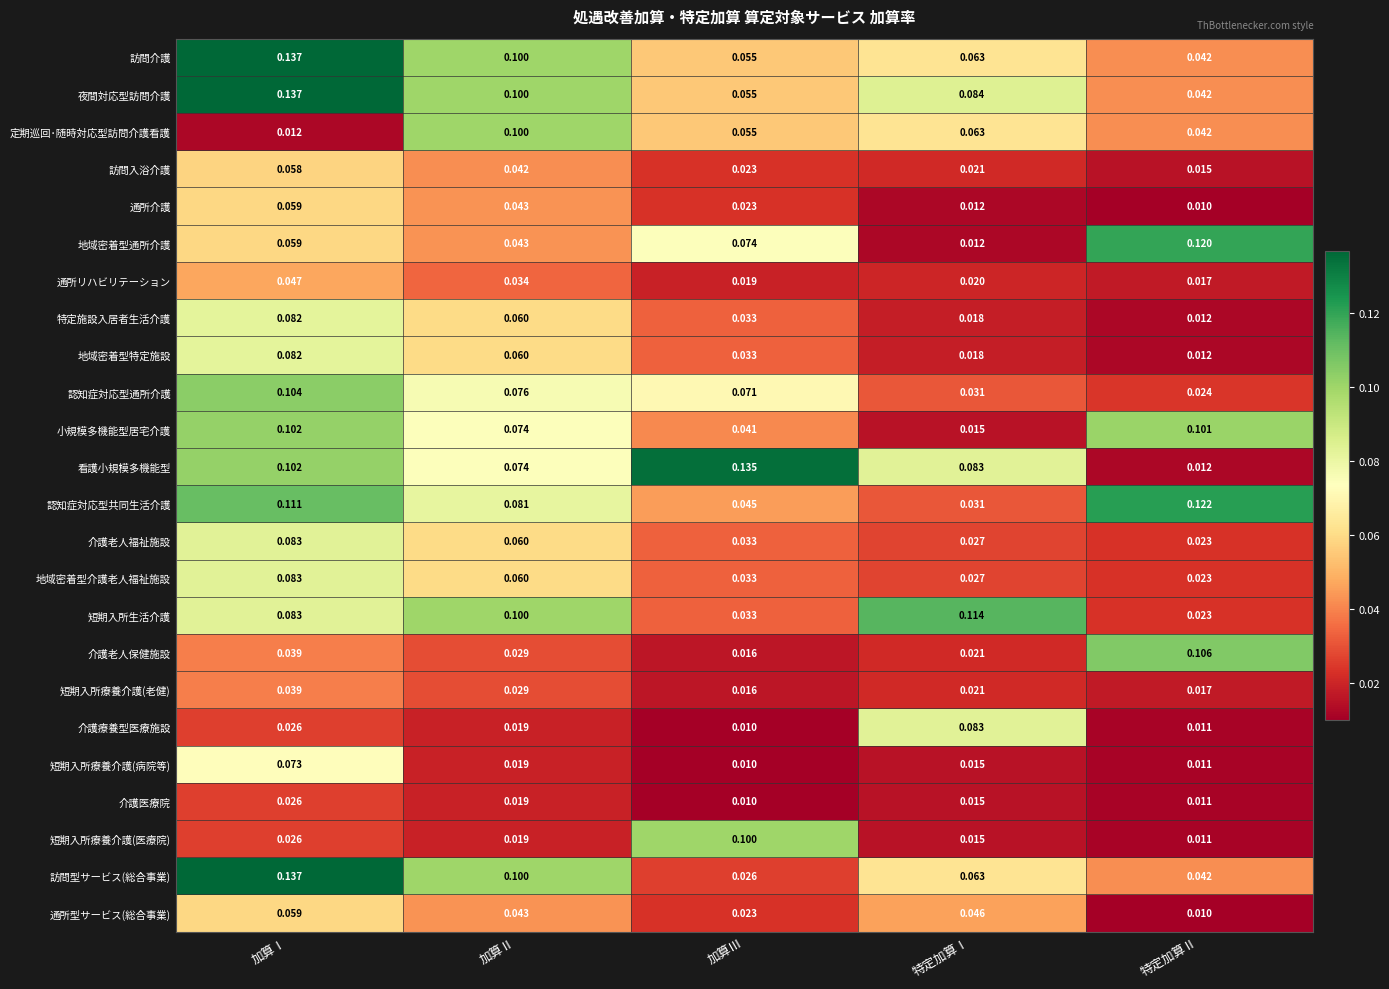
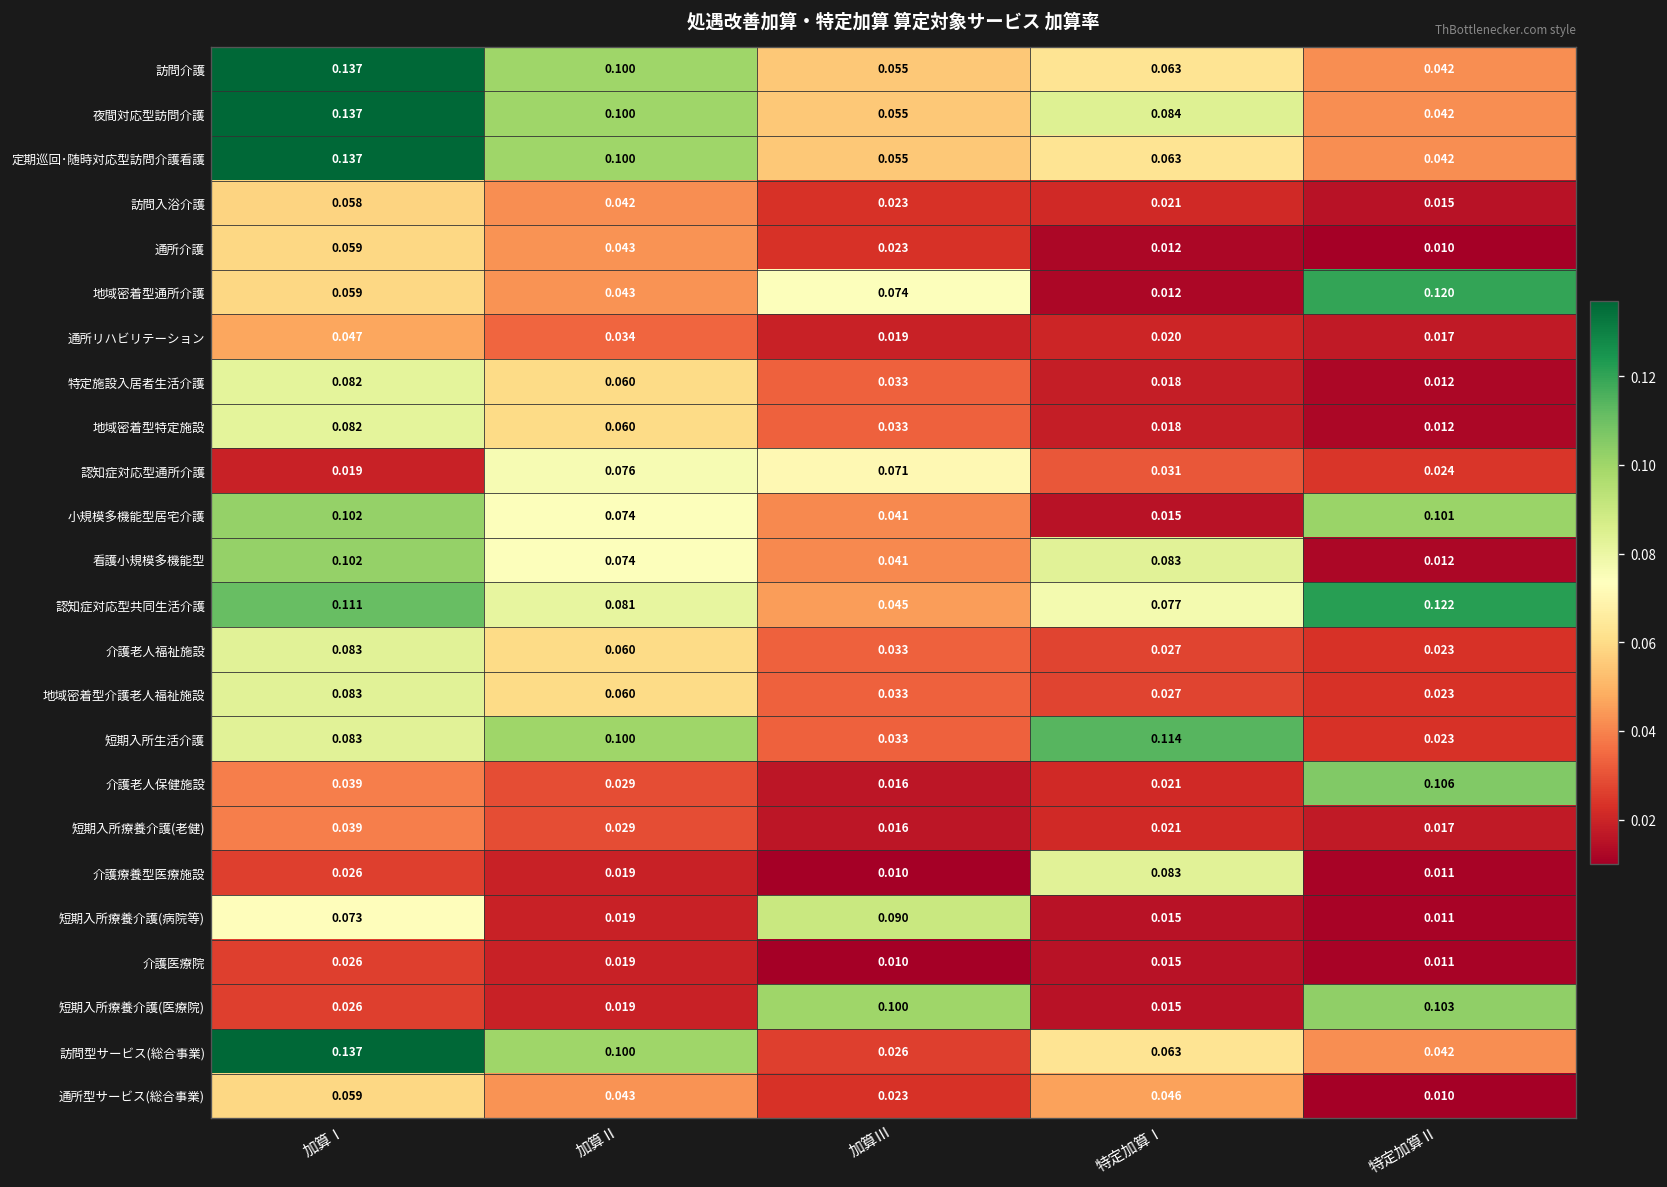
定期巡回･随時対応型訪問介護看護, 加算Ⅰ: 0.012 -> 0.137
認知症対応型通所介護, 加算Ⅰ: 0.104 -> 0.019
看護小規模多機能型, 加算Ⅲ: 0.135 -> 0.041
認知症対応型共同生活介護, 特定加算Ⅰ: 0.031 -> 0.077
短期入所療養介護(病院等), 加算Ⅲ: 0.010 -> 0.090
短期入所療養介護(医療院), 特定加算Ⅱ: 0.011 -> 0.103
